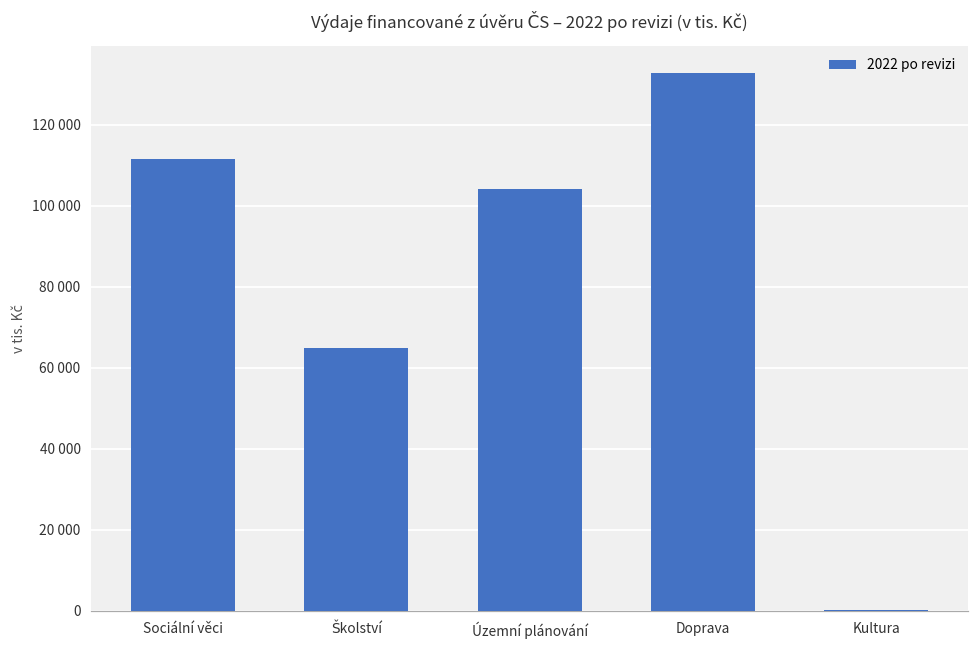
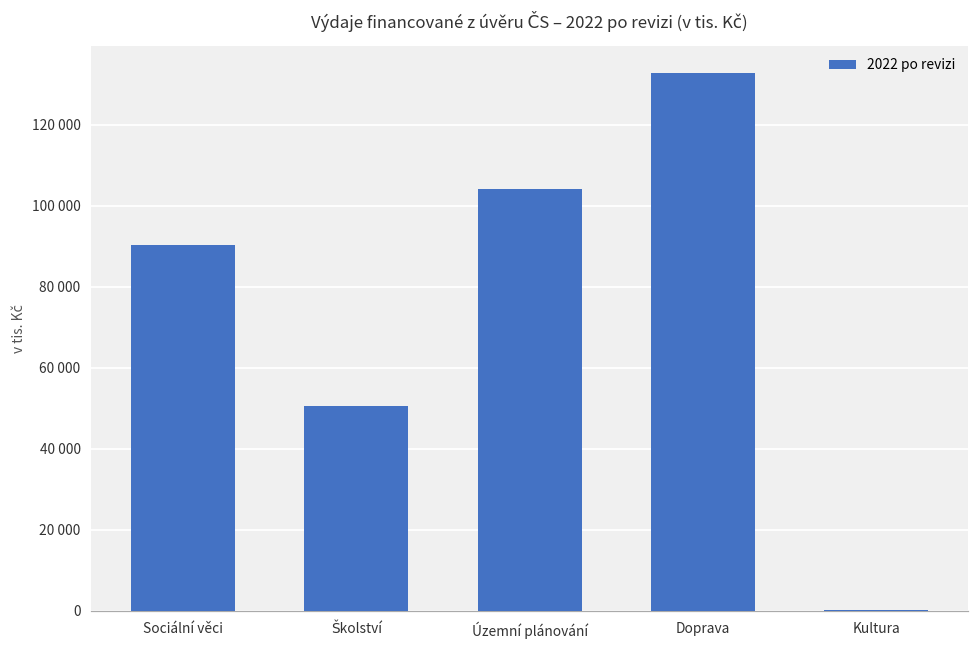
Sociální věci: 112000 -> 90000
Školství: 65000 -> 51000
